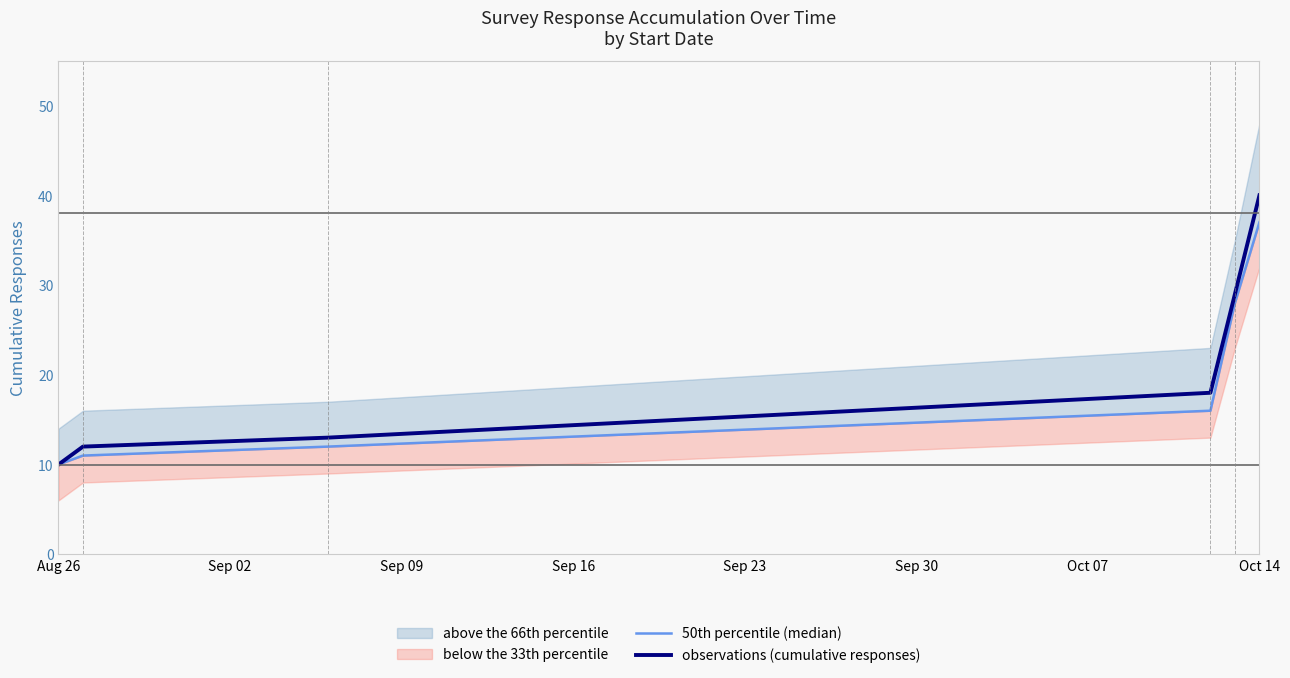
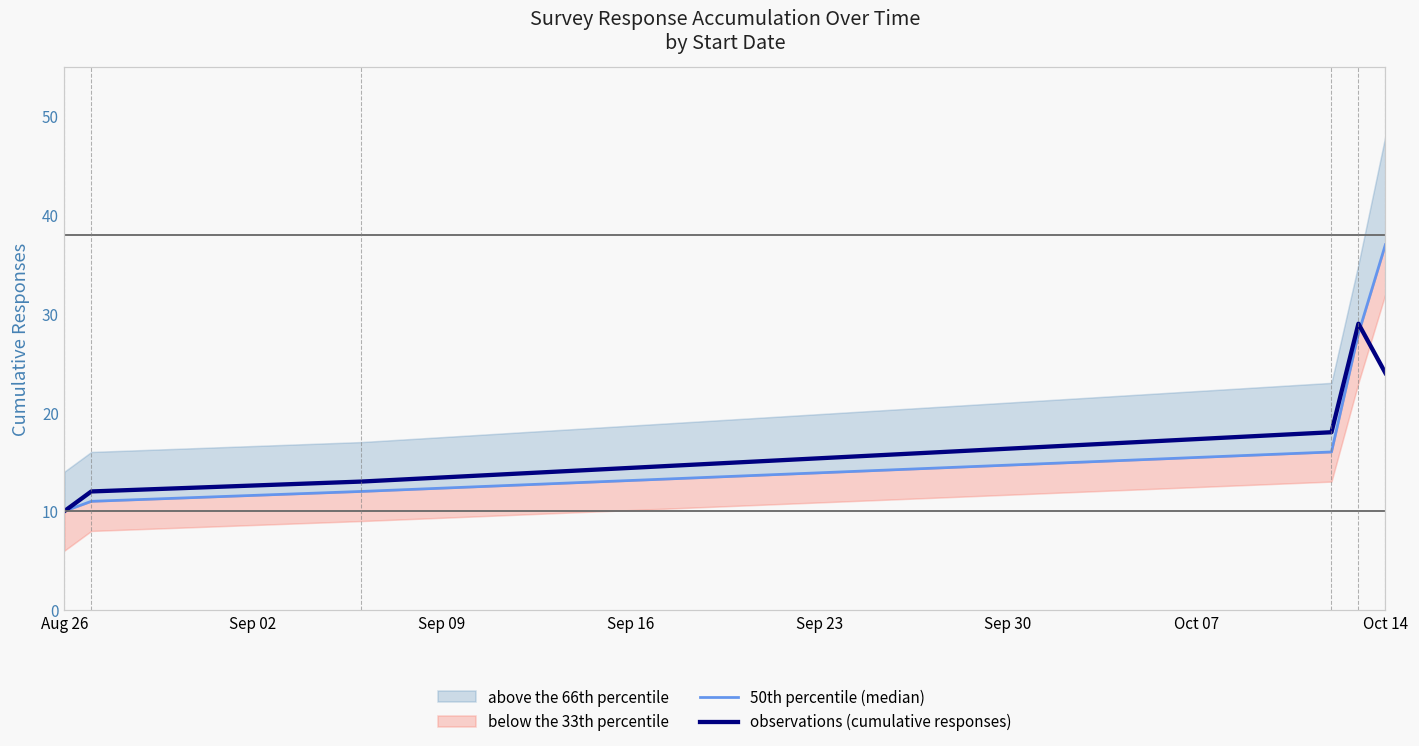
observations (cumulative responses), Oct 14: 40 -> 24
